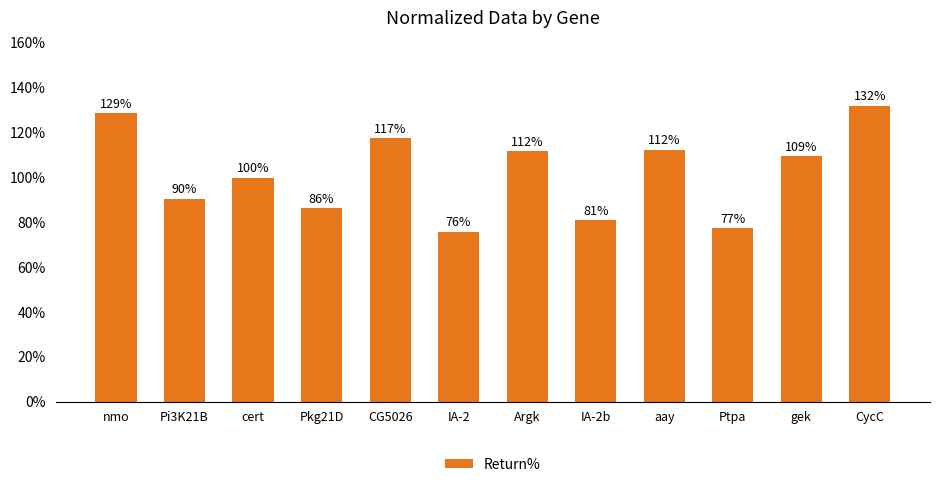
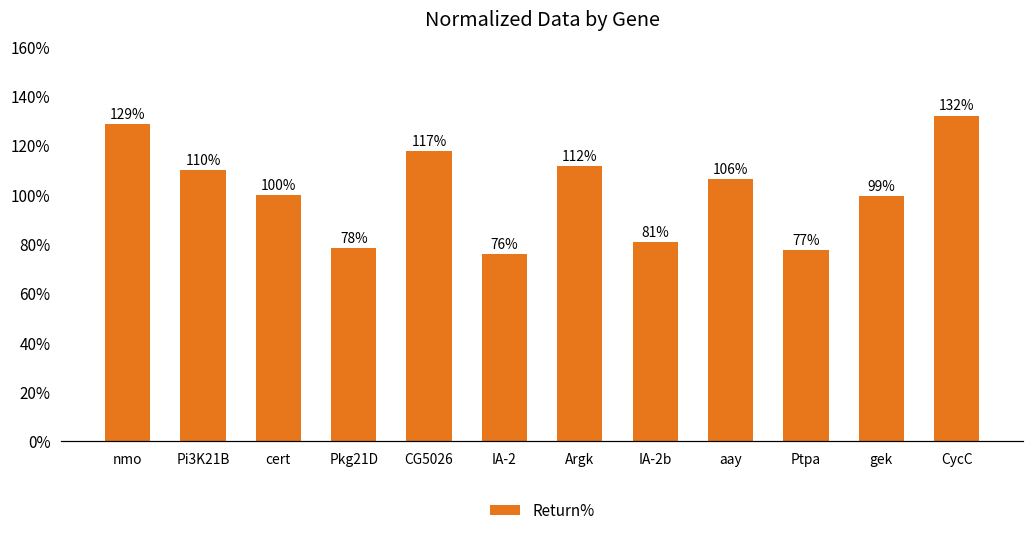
Pi3K21B: 90% -> 110%
Pkg21D: 86% -> 78%
aay: 112% -> 106%
gek: 109% -> 99%
